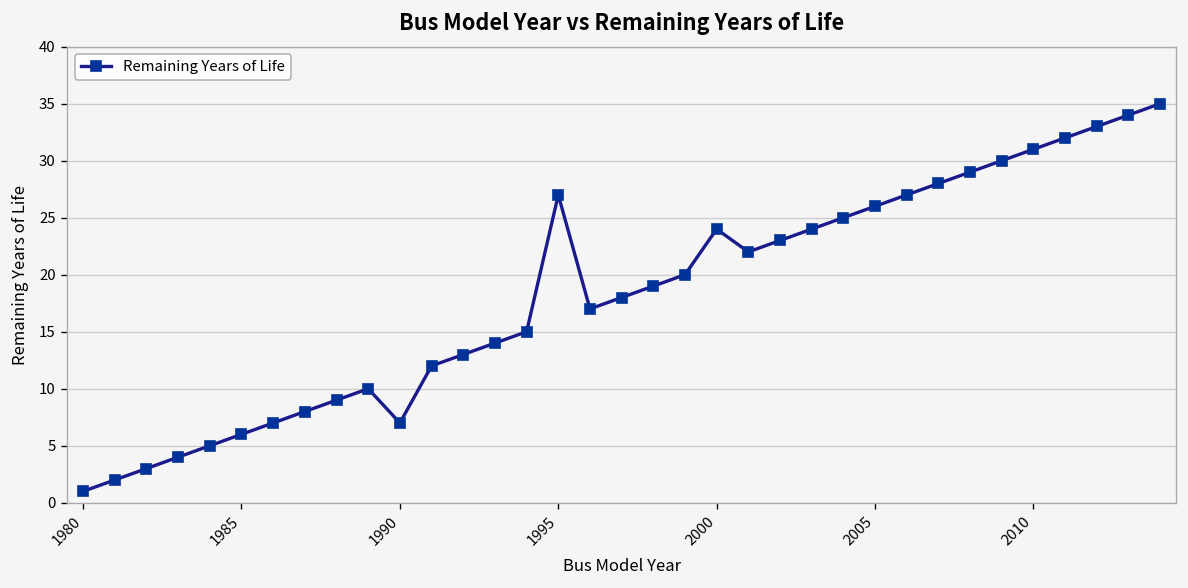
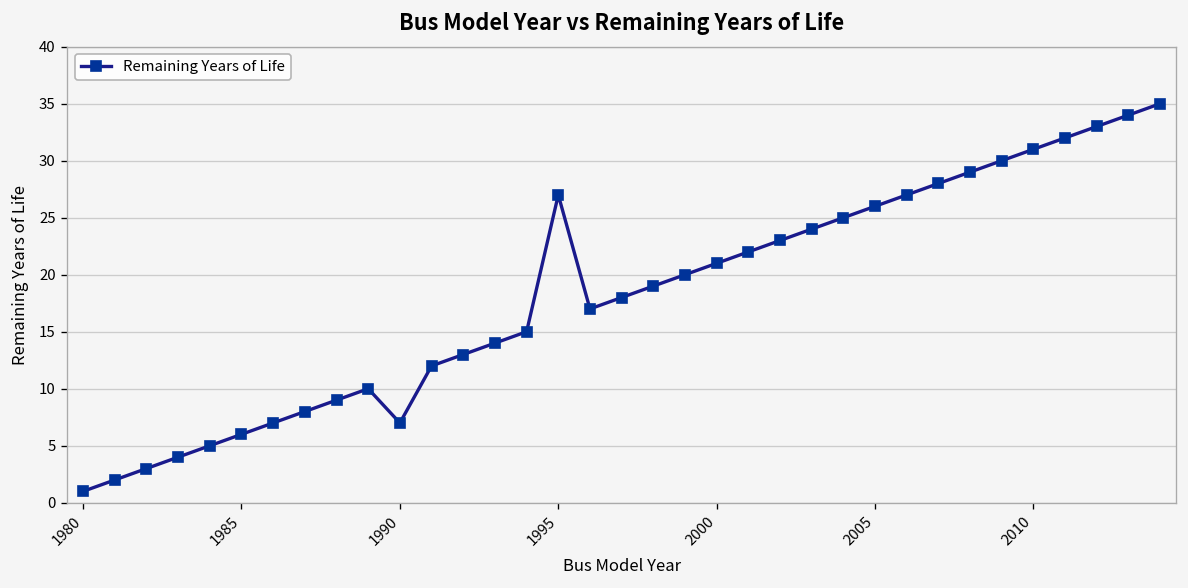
2000: 24 -> 21
